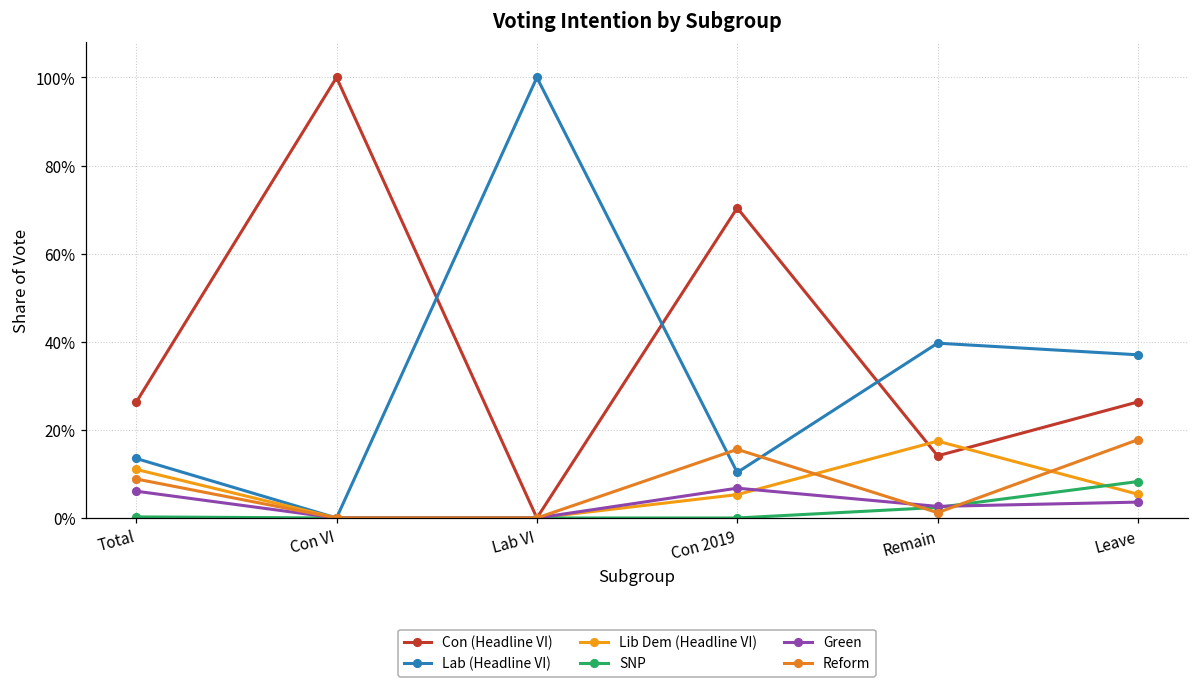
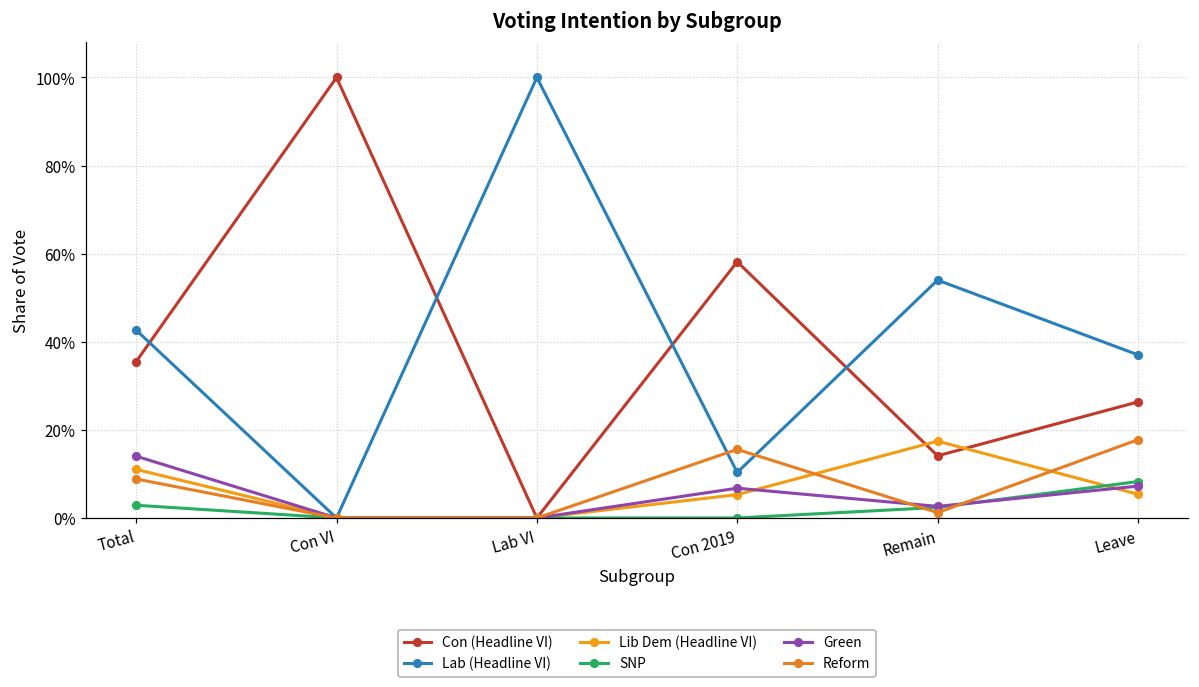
Con (Headline VI), Total: 26% -> 36%
Lab (Headline VI), Total: 14% -> 43%
SNP, Total: 0% -> 3%
Green, Total: 6% -> 14%
Con (Headline VI), Con 2019: 70% -> 58%
Lab (Headline VI), Remain: 40% -> 54%
Green, Leave: 4% -> 7%
